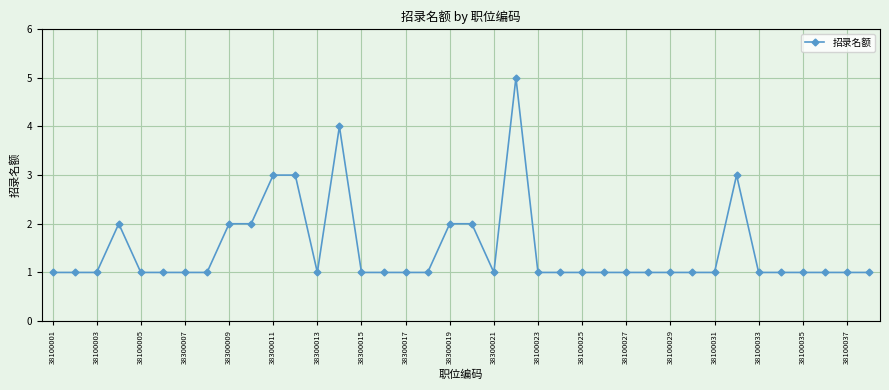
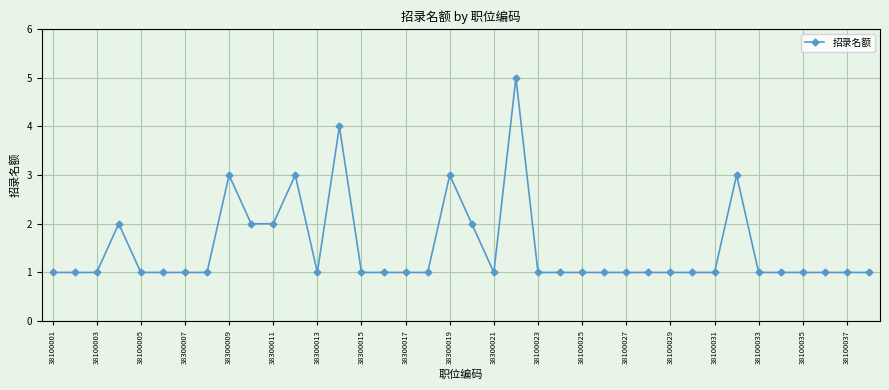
38300009: 2 -> 3
38300011: 3 -> 2
38300019: 2 -> 3
